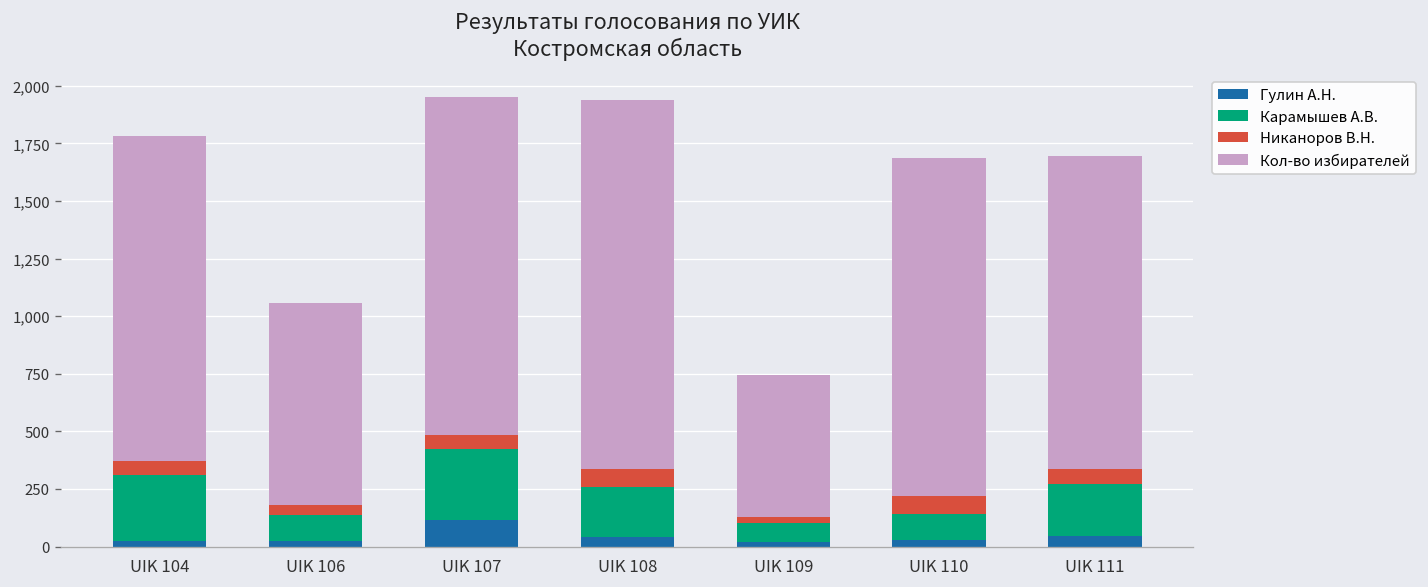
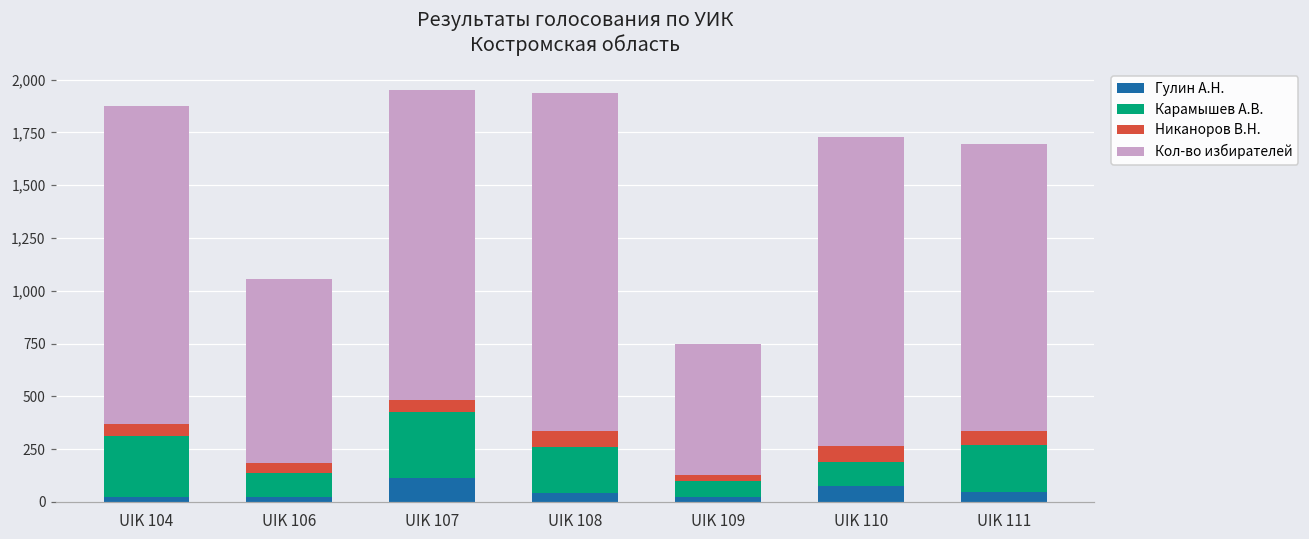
Кол-во избирателей, UIK 104: 1,410 -> 1,510
Гулин А.Н., UIK 110: 30 -> 80
